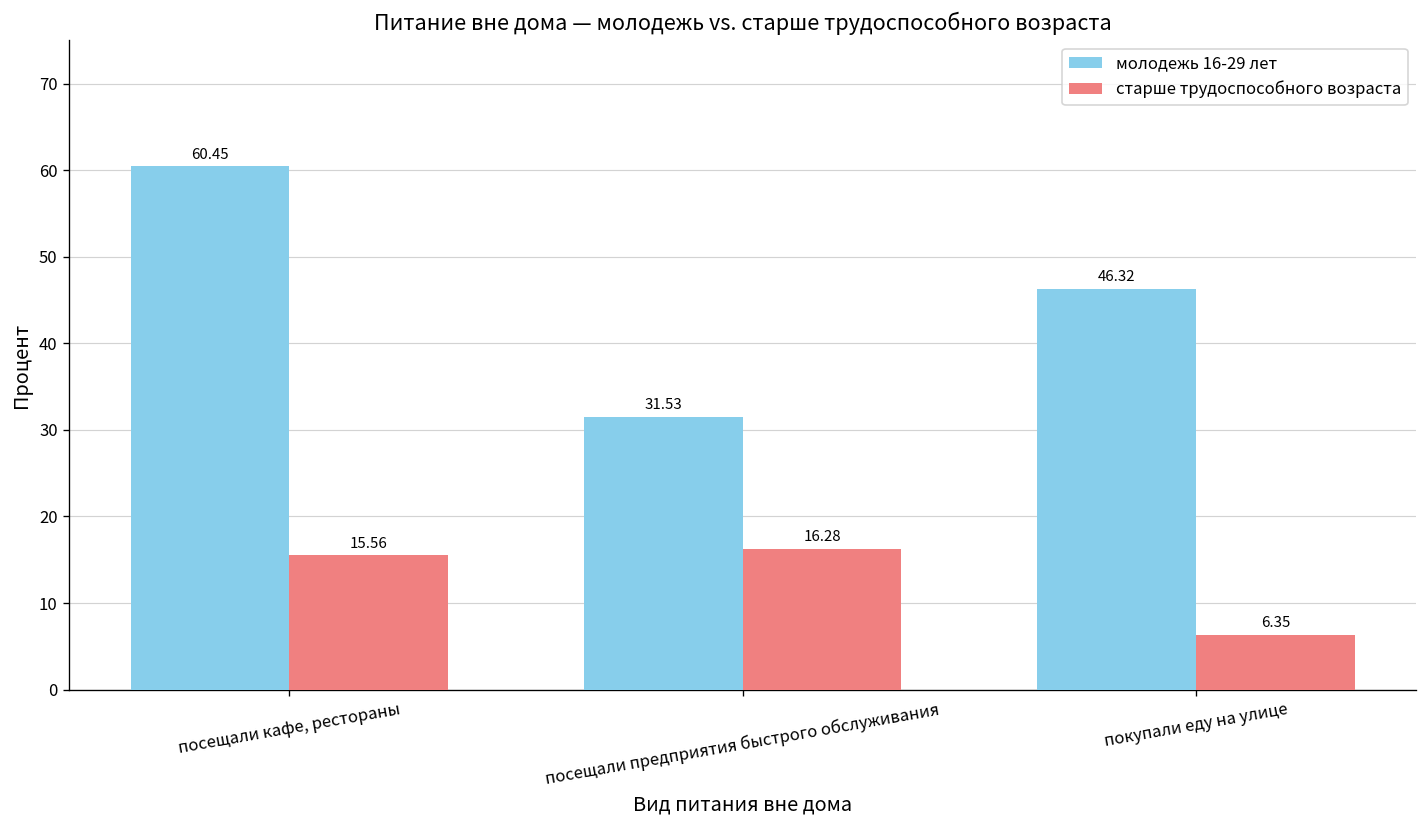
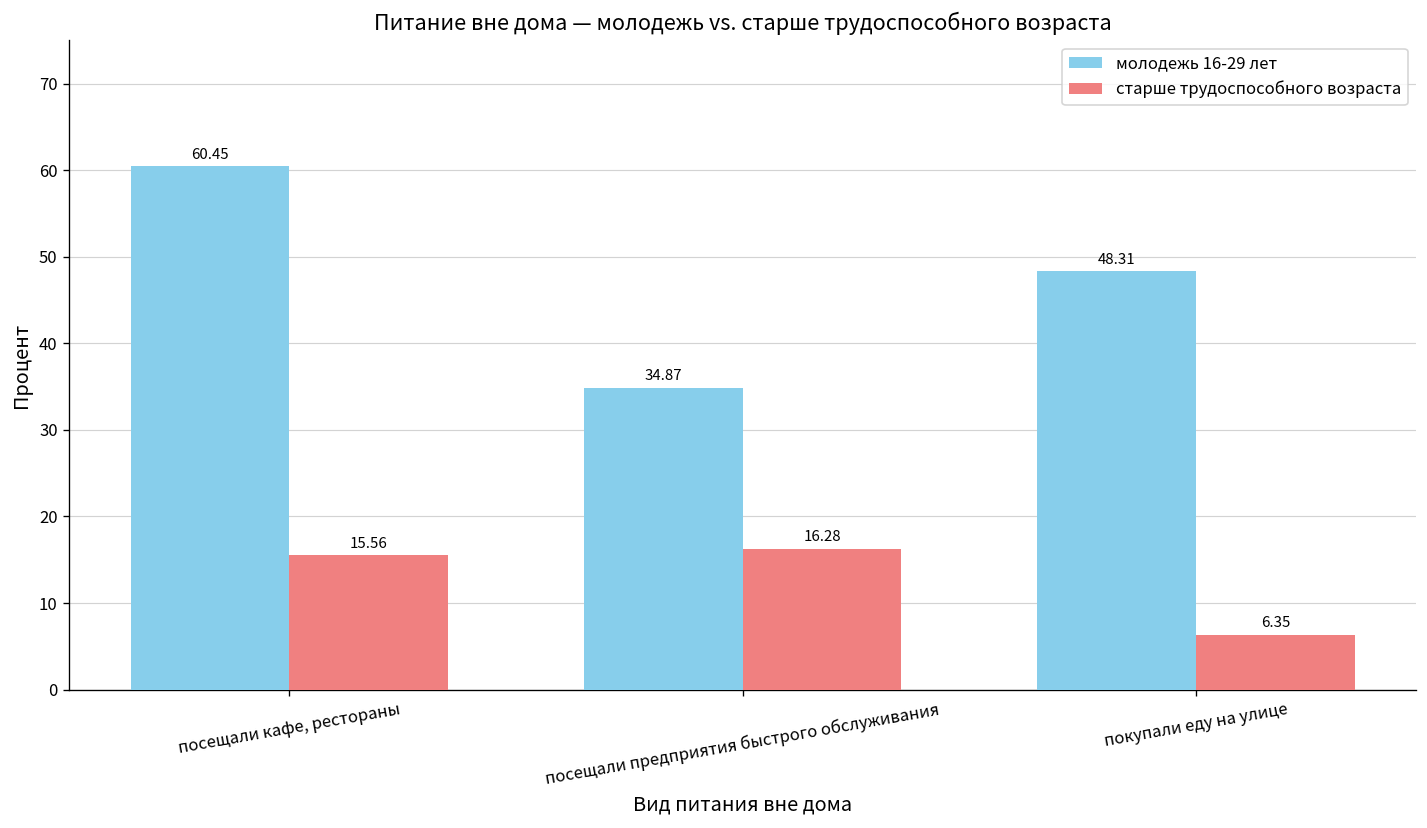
молодежь 16-29 лет, посещали предприятия быстрого обслуживания: 31.53 -> 34.87
молодежь 16-29 лет, покупали еду на улице: 46.32 -> 48.31
